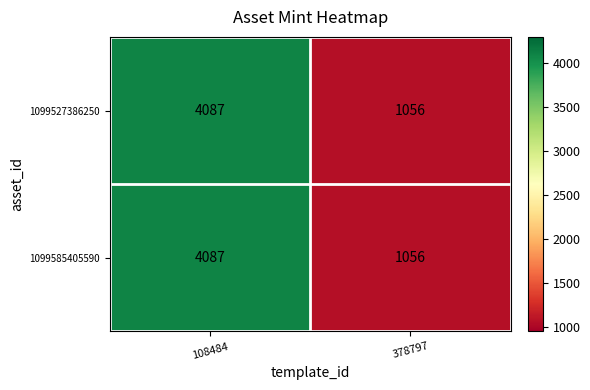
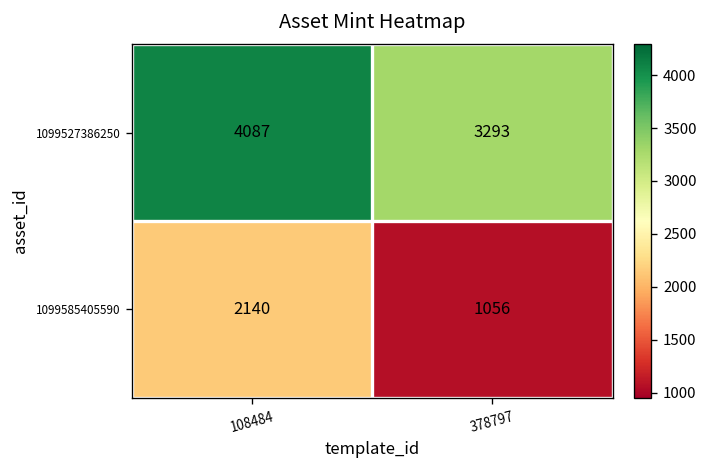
1099527386250, 378797: 1056 -> 3293
1099585405590, 108484: 4087 -> 2140
